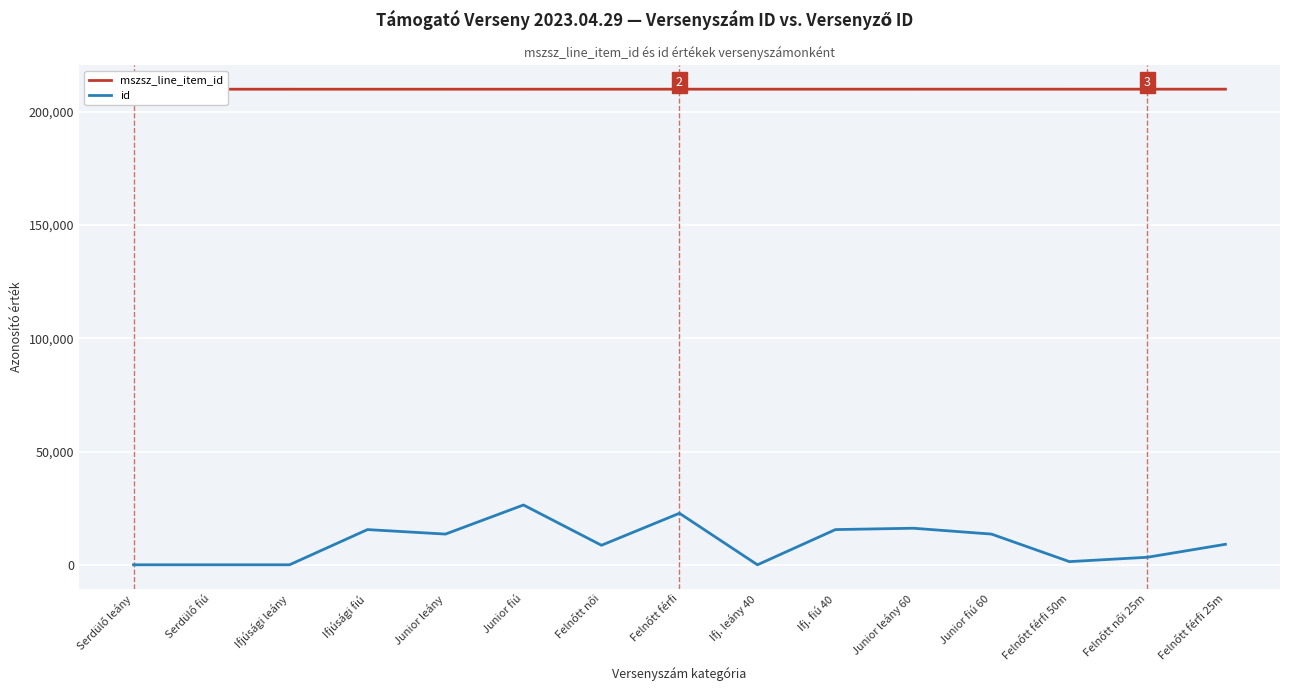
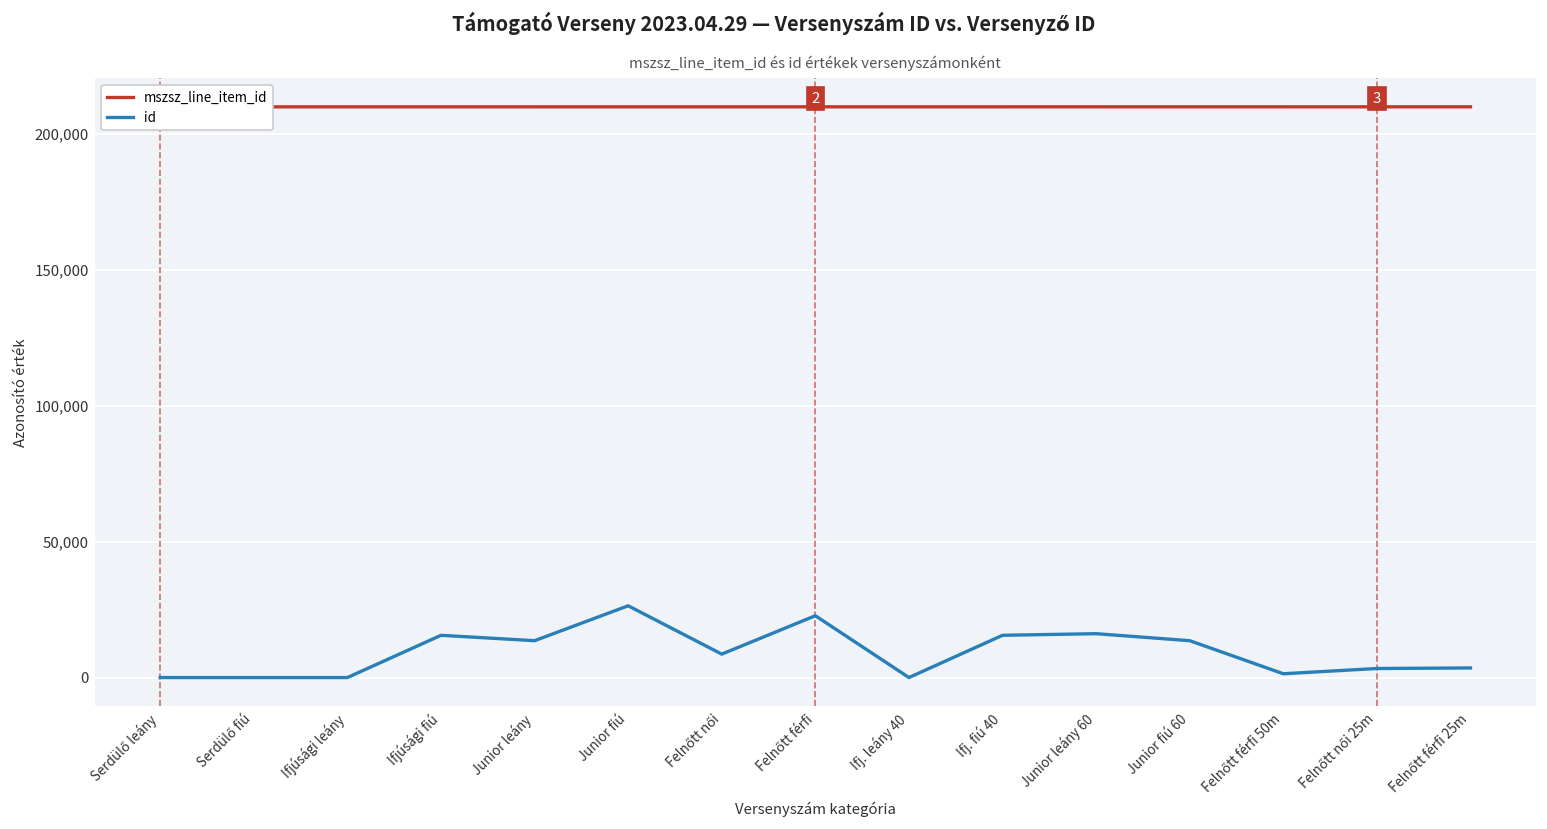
id, Felnőtt férfi 25m: 9,000 -> 4,000
